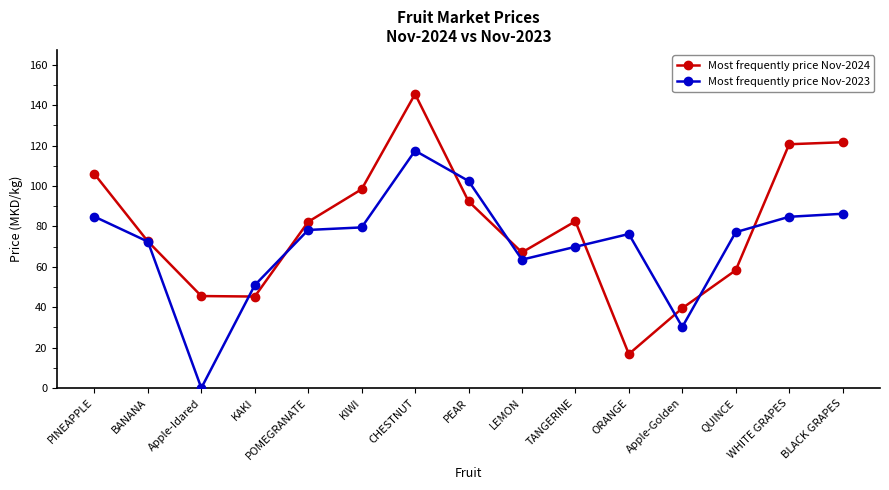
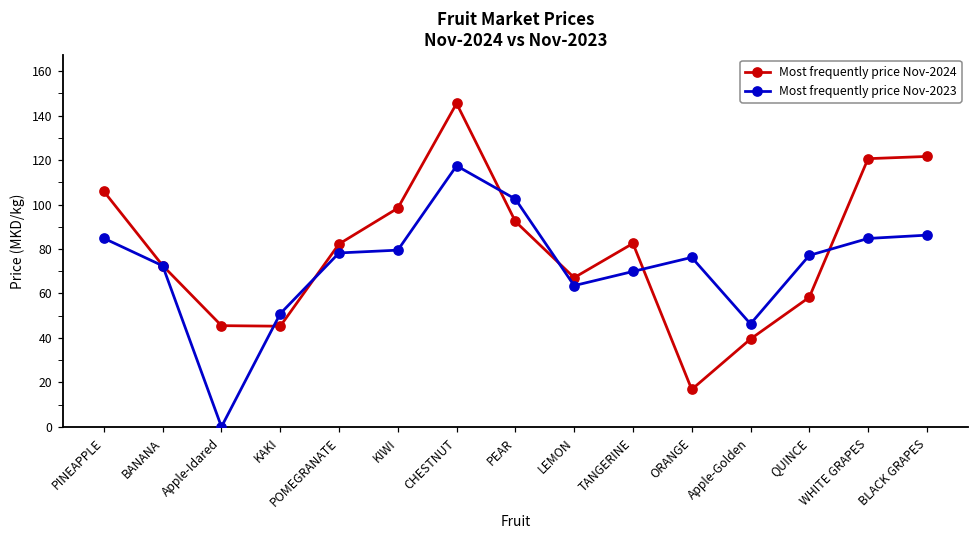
Most frequently price Nov-2023, Apple-Golden: 30 -> 46
